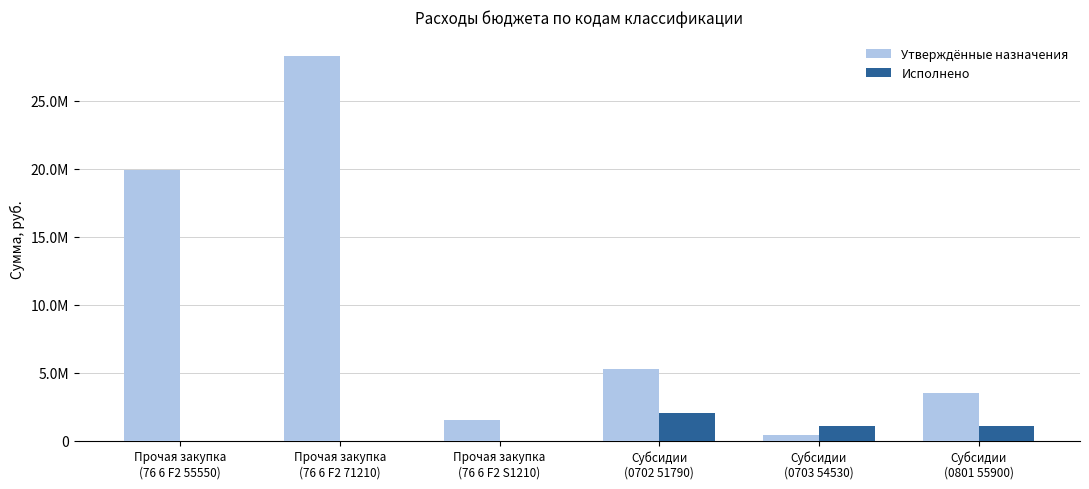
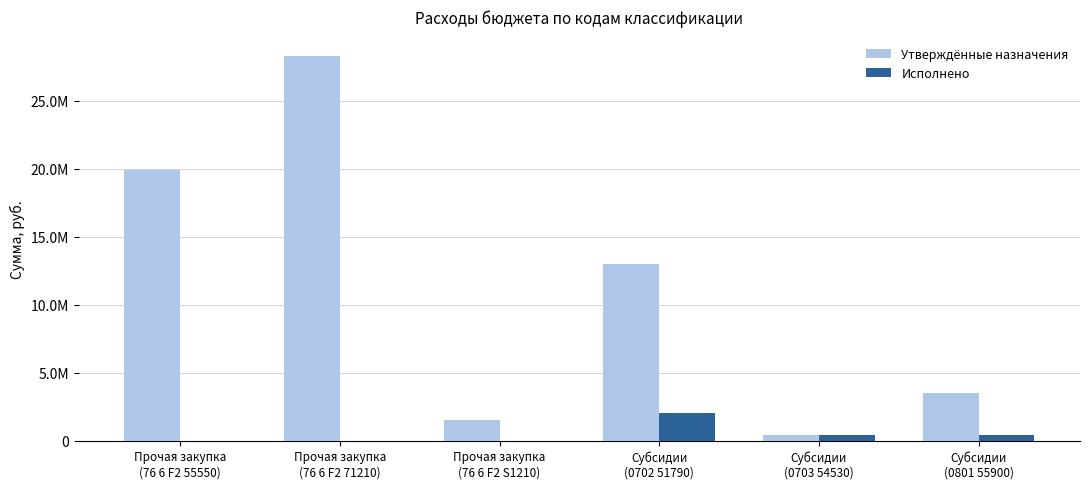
Утверждённые назначения, Субсидии (0702 51790): 5300000 -> 13000000
Исполнено, Субсидии (0703 54530): 1100000 -> 400000
Исполнено, Субсидии (0801 55900): 1100000 -> 400000
